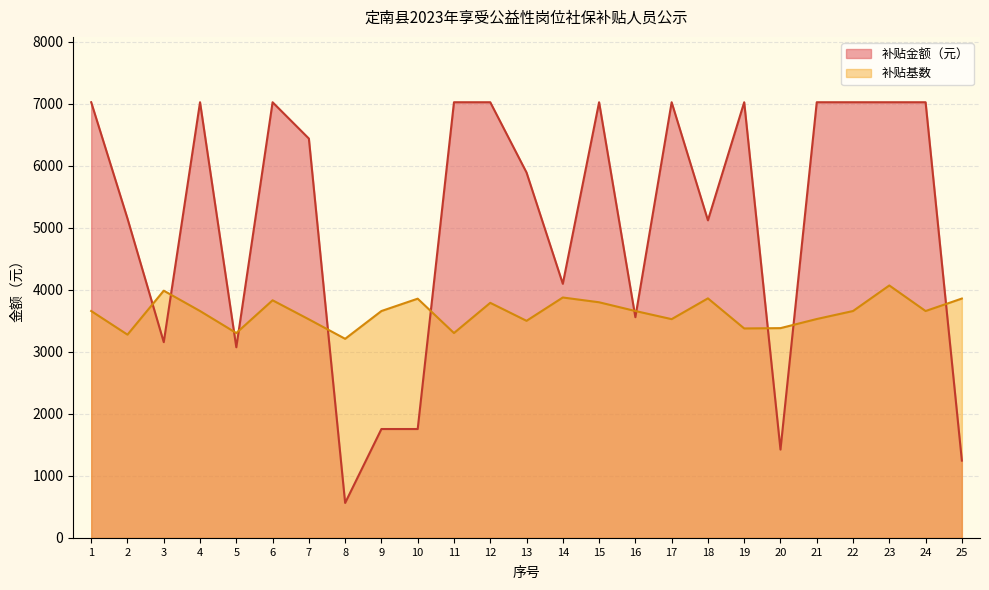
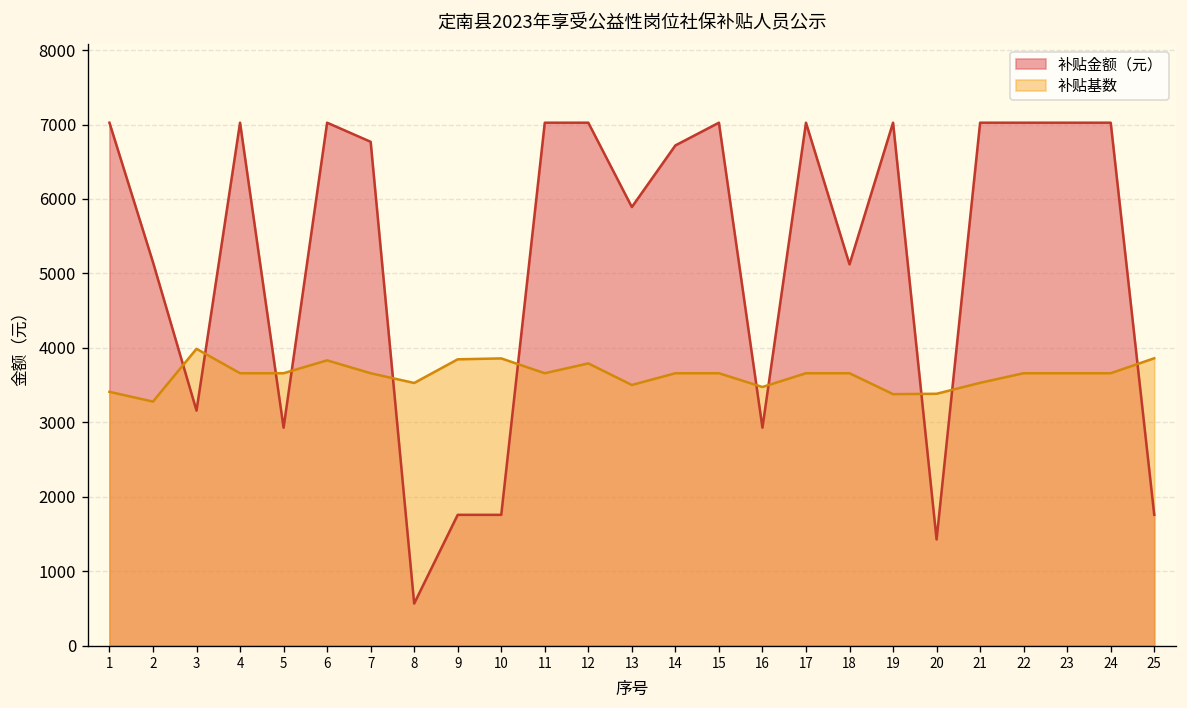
补贴基数, 1: 3700 -> 3400
补贴金额（元）, 5: 3100 -> 2900
补贴基数, 5: 3300 -> 3700
补贴金额（元）, 7: 6400 -> 6800
补贴基数, 7: 3500 -> 3700
补贴基数, 8: 3200 -> 3500
补贴基数, 9: 3700 -> 3800
补贴基数, 11: 3300 -> 3700
补贴金额（元）, 14: 4100 -> 6700
补贴基数, 14: 3900 -> 3700
补贴基数, 15: 3800 -> 3700
补贴金额（元）, 16: 3600 -> 2900
补贴基数, 16: 3700 -> 3500
补贴基数, 17: 3500 -> 3700
补贴基数, 18: 3900 -> 3700
补贴基数, 23: 4100 -> 3700
补贴金额（元）, 25: 1200 -> 1800
